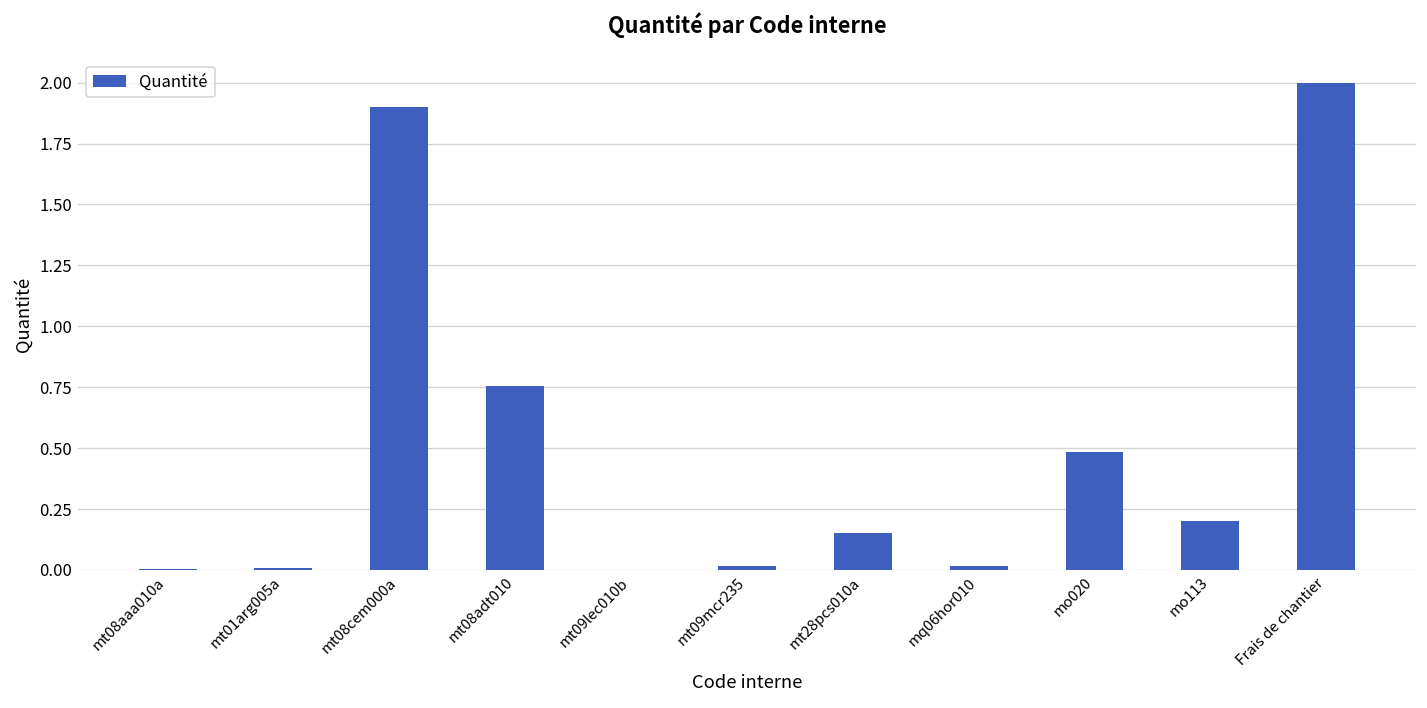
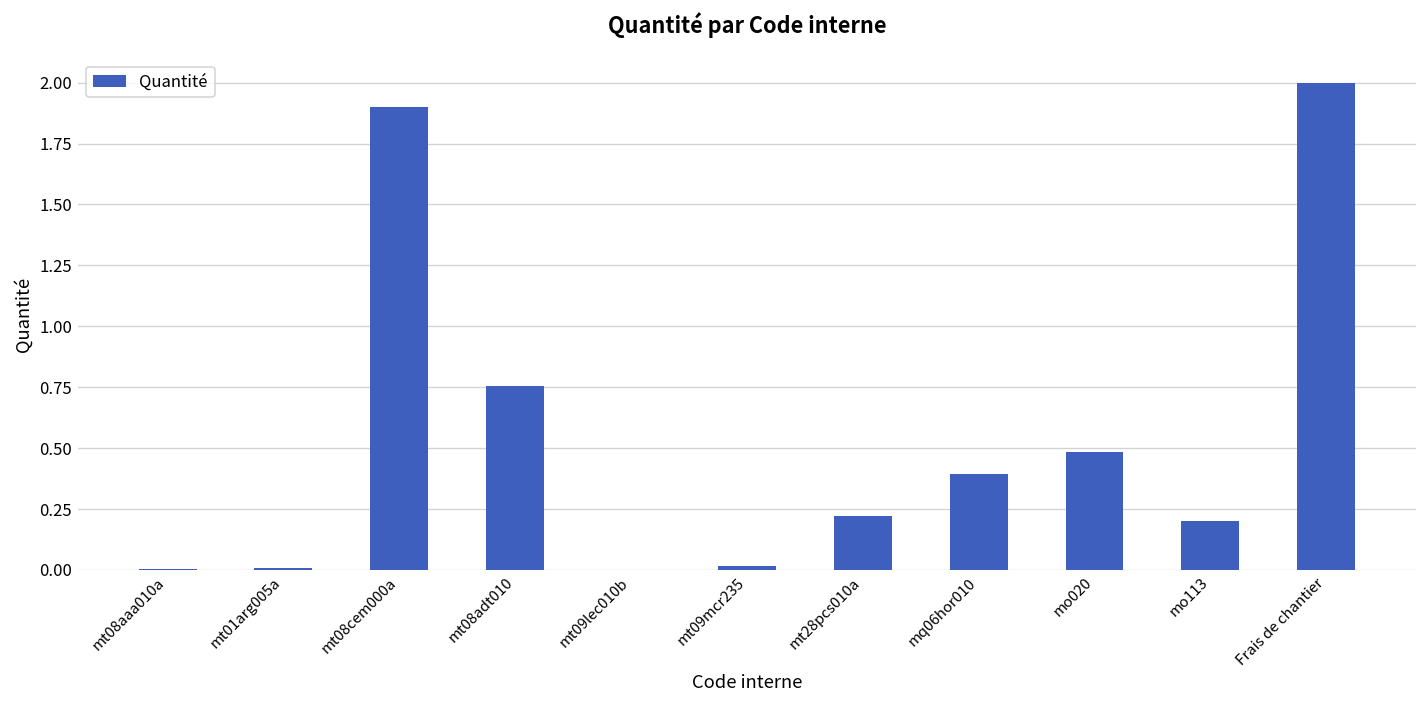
mt28pcs010a: 0.15 -> 0.22
mq06hor010: 0.02 -> 0.39
